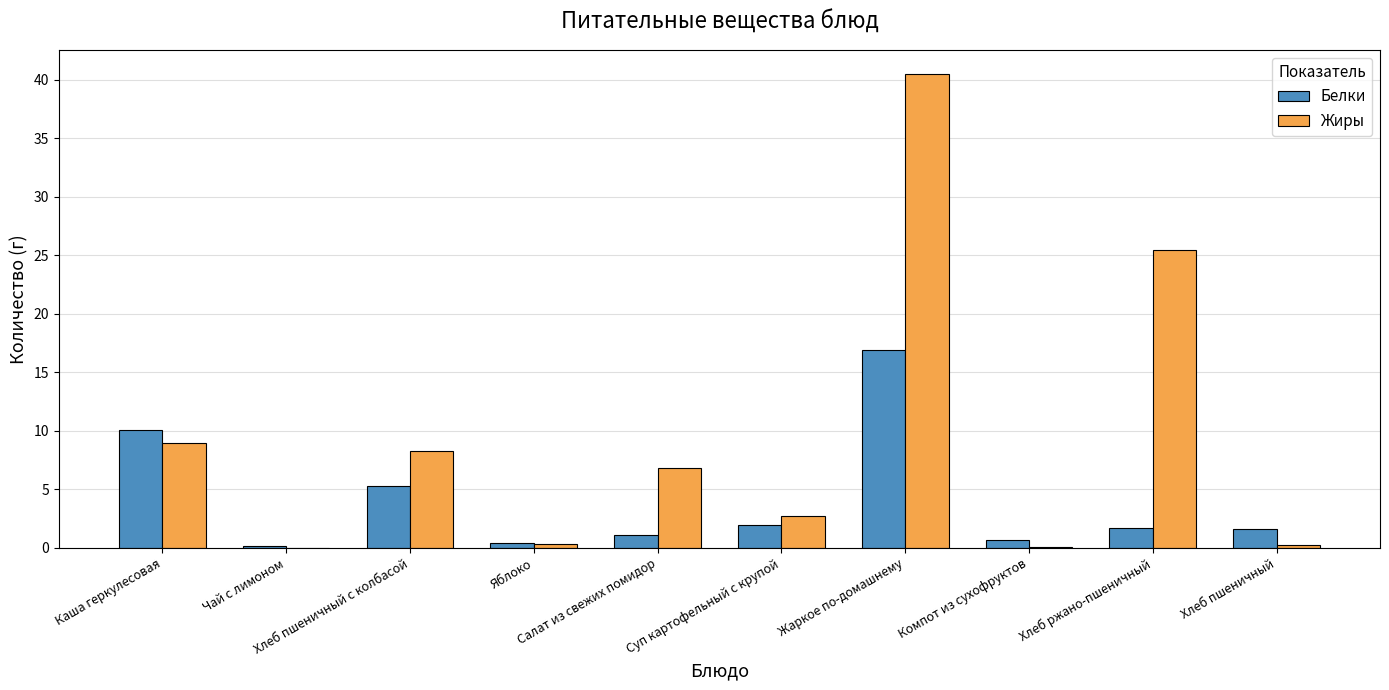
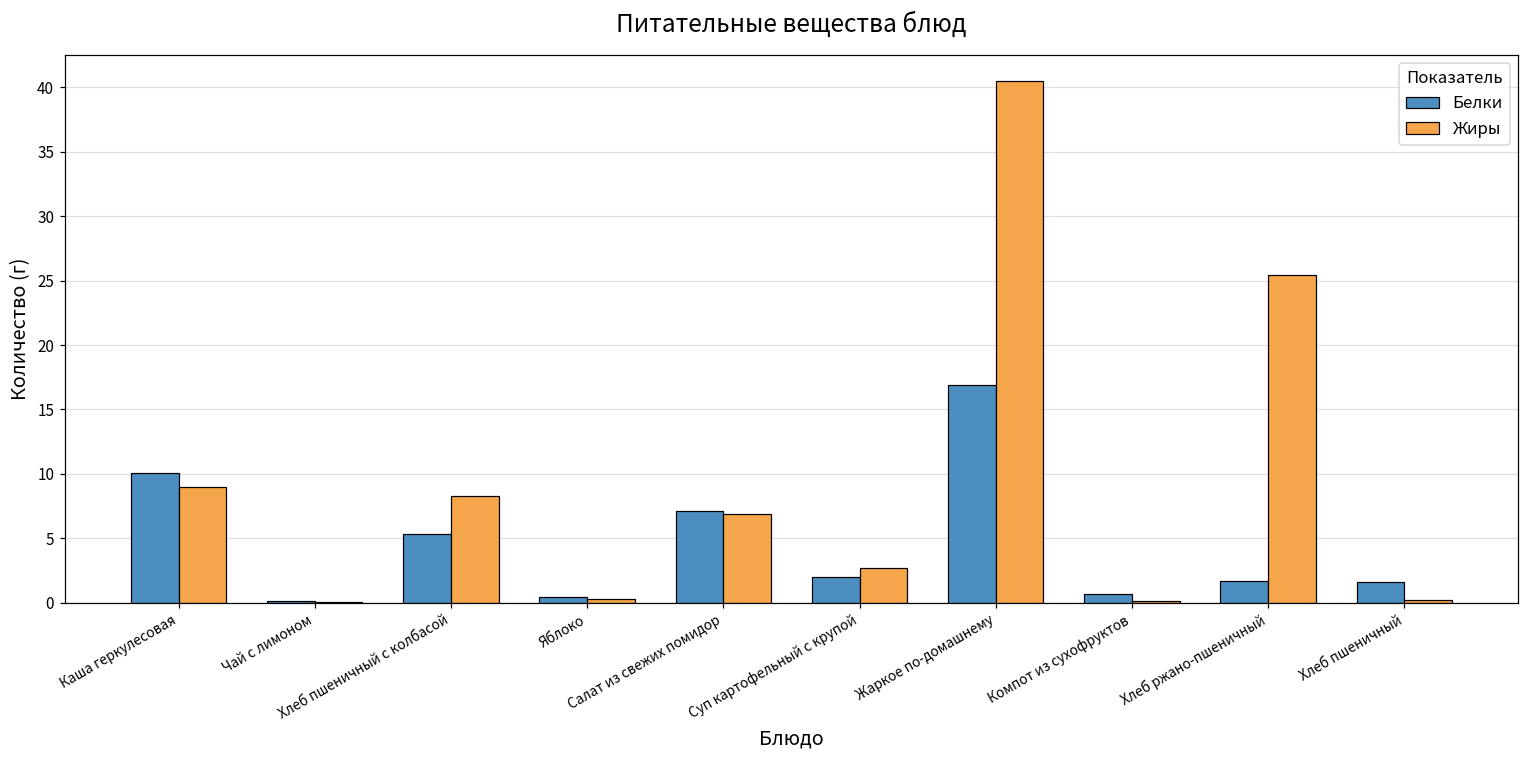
Белки, Салат из свежих помидор: 1.1 -> 7.1
